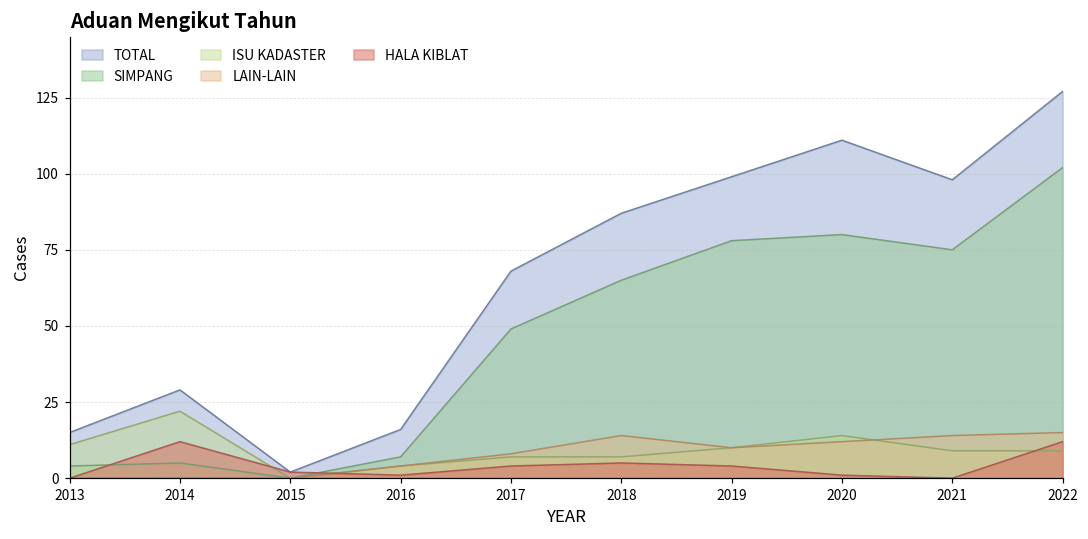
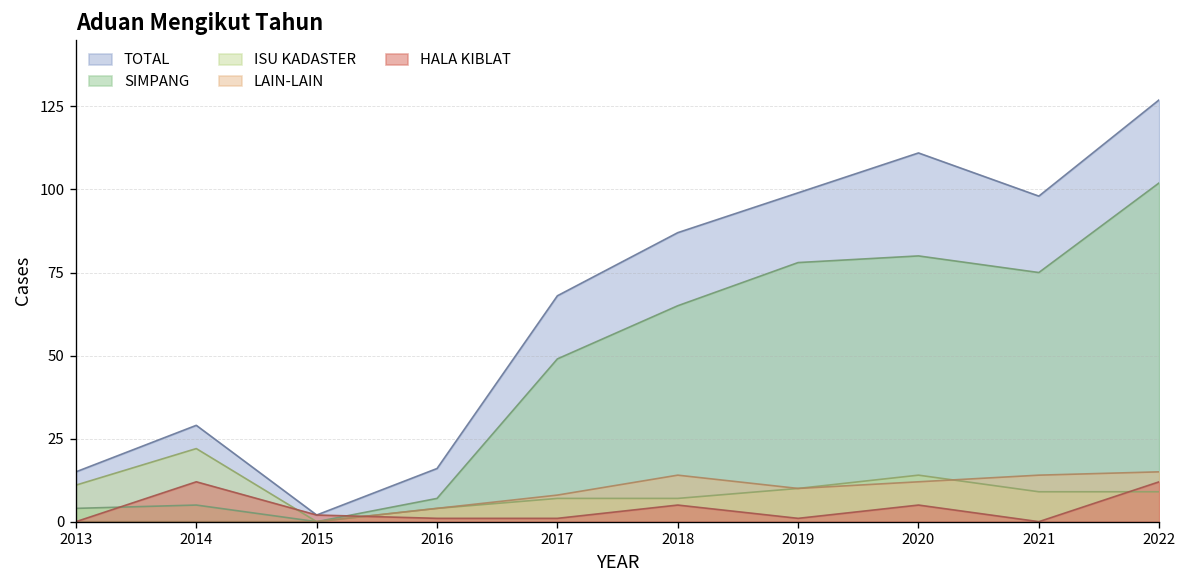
HALA KIBLAT, 2017: 4 -> 1
HALA KIBLAT, 2019: 4 -> 1
HALA KIBLAT, 2020: 1 -> 5
